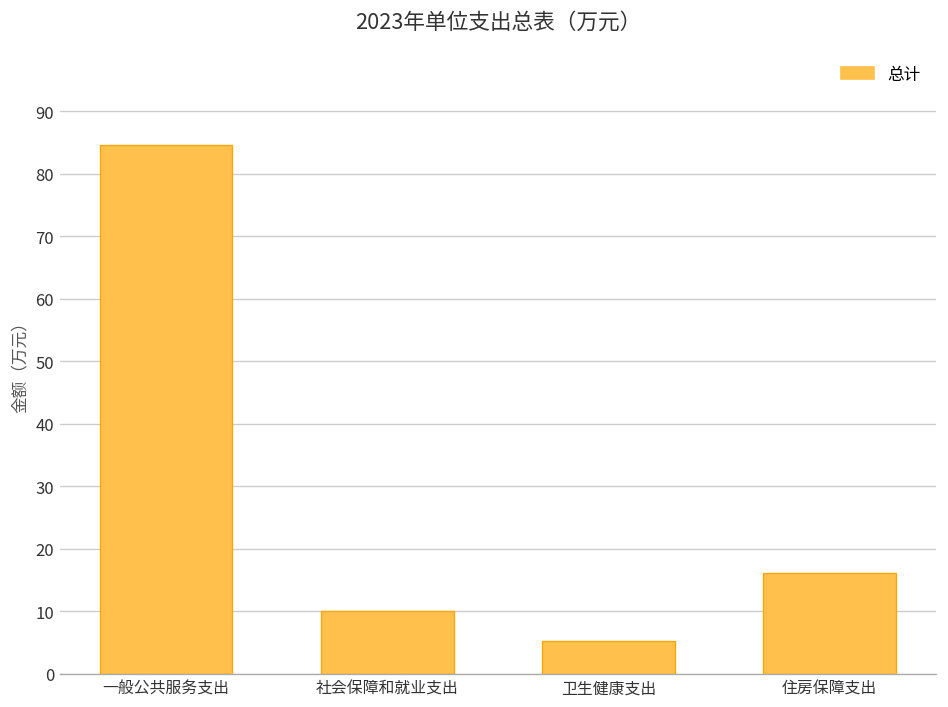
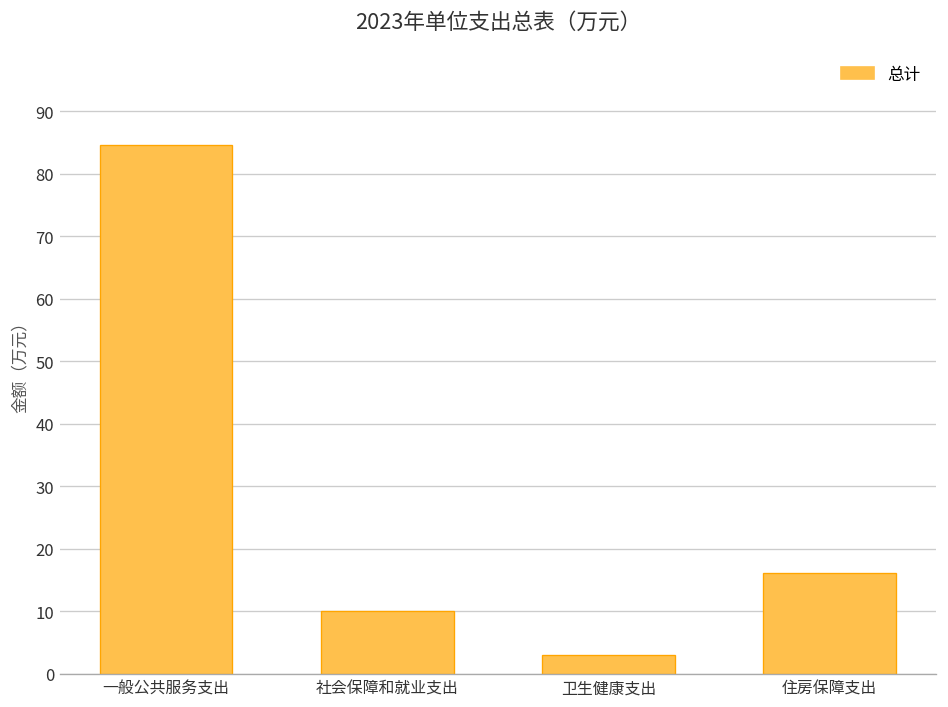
卫生健康支出: 5 -> 3
